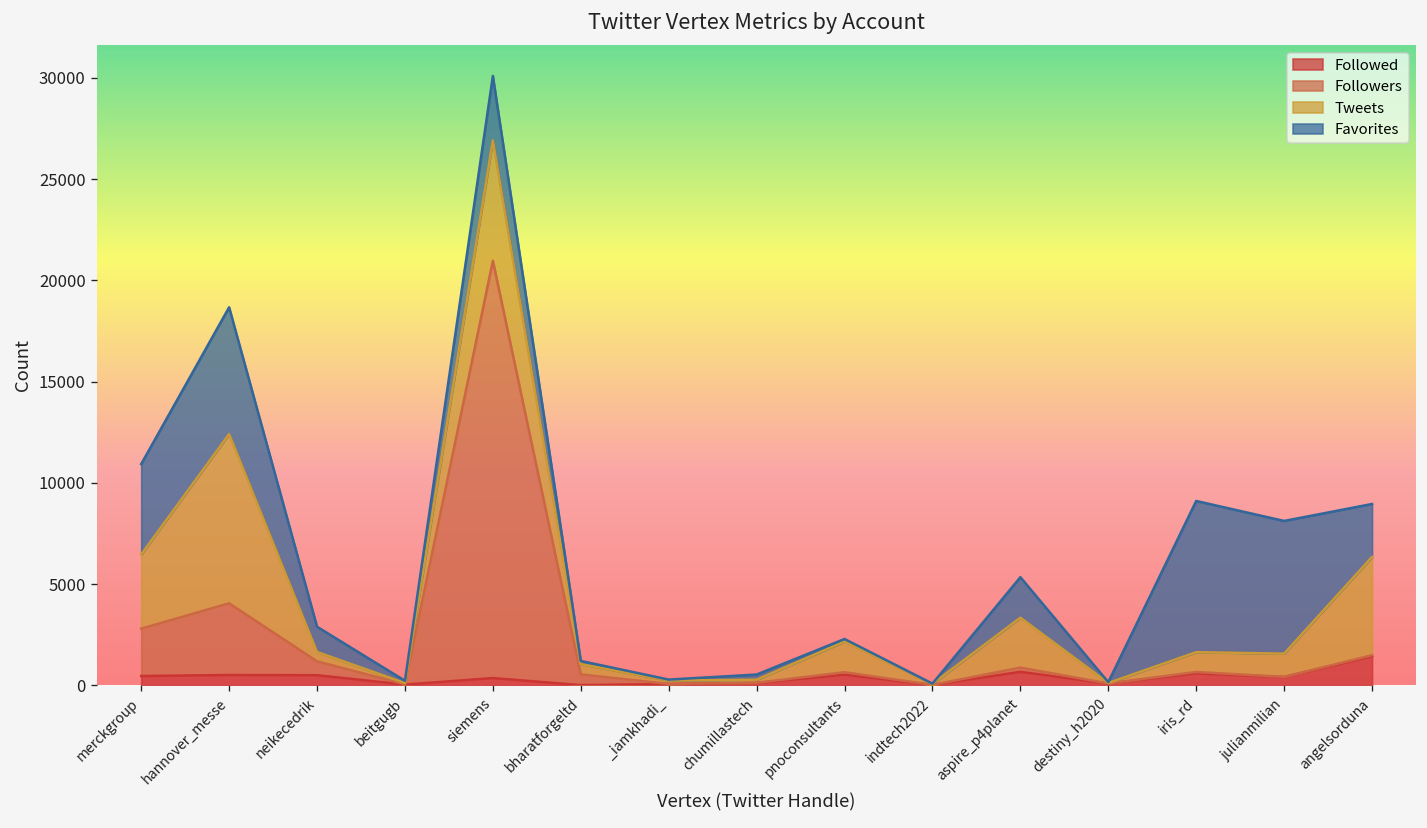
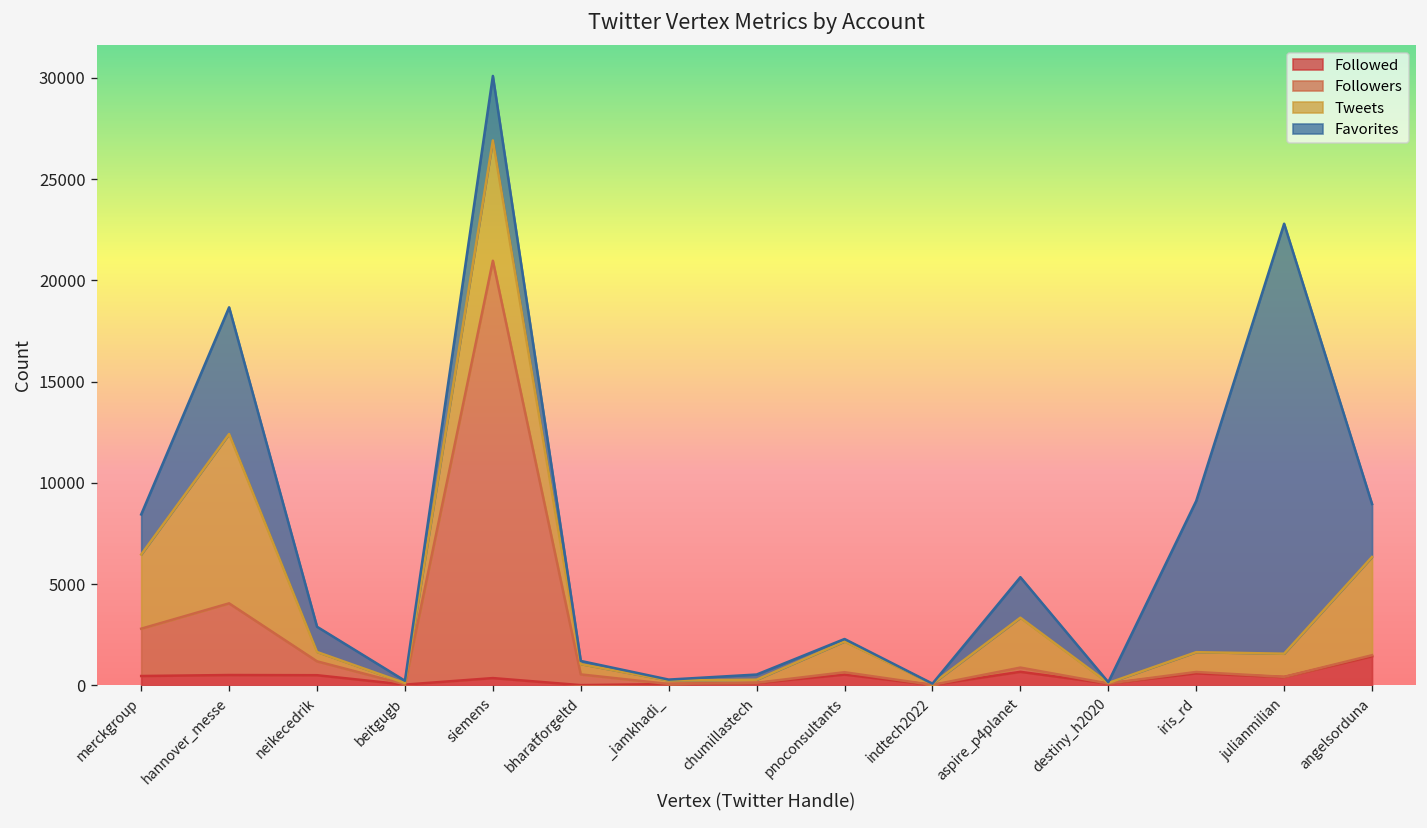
Favorites, merckgroup: 4500 -> 2000
Favorites, julianmilian: 6600 -> 21200
